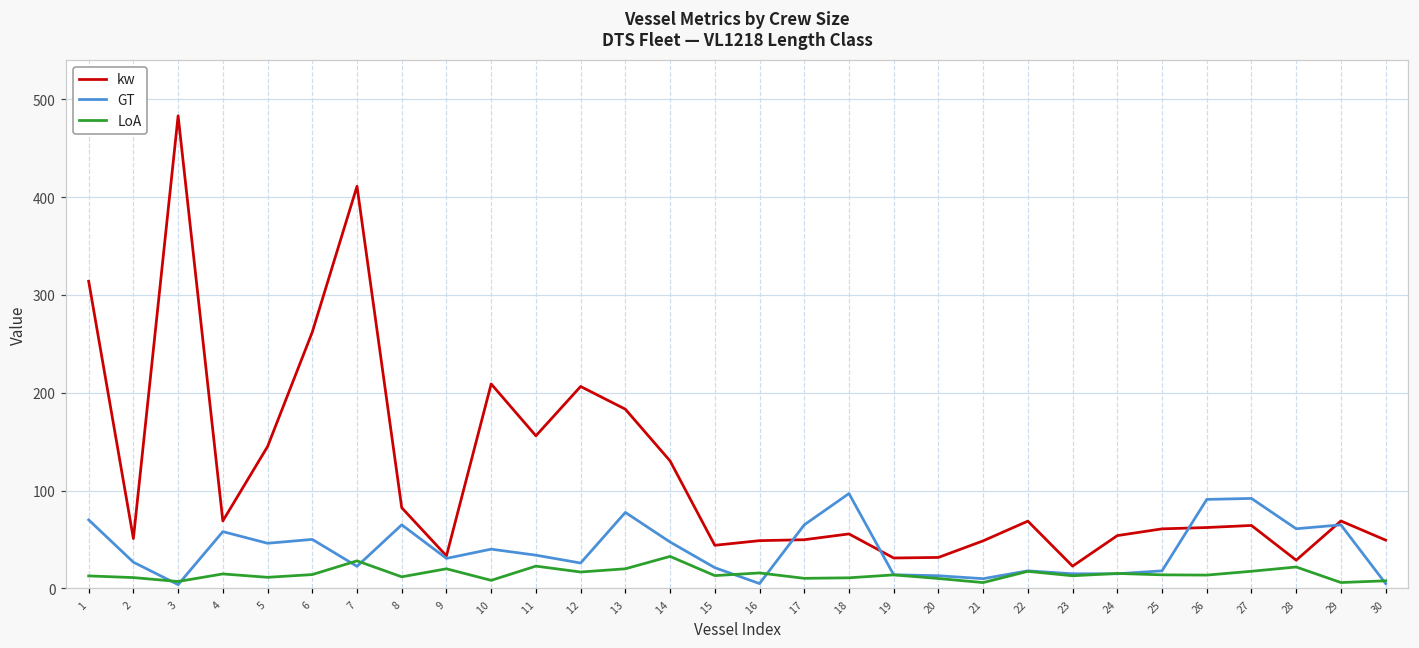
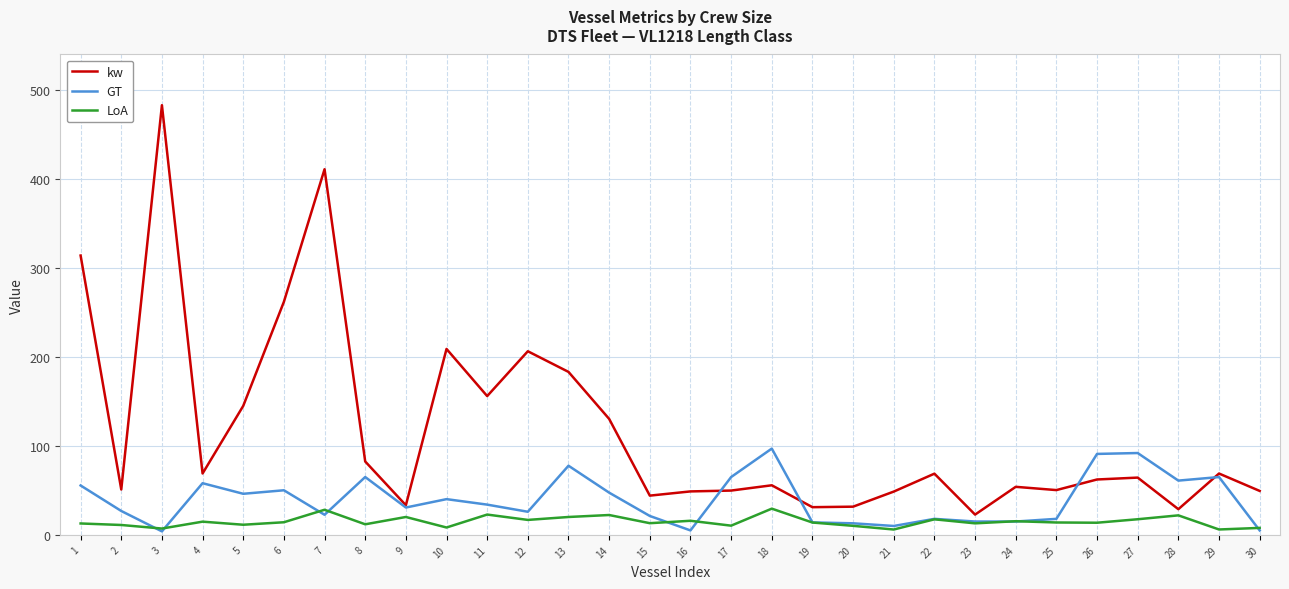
GT, 1: 70 -> 60
LoA, 14: 30 -> 20
LoA, 18: 10 -> 30
kw, 25: 60 -> 50
